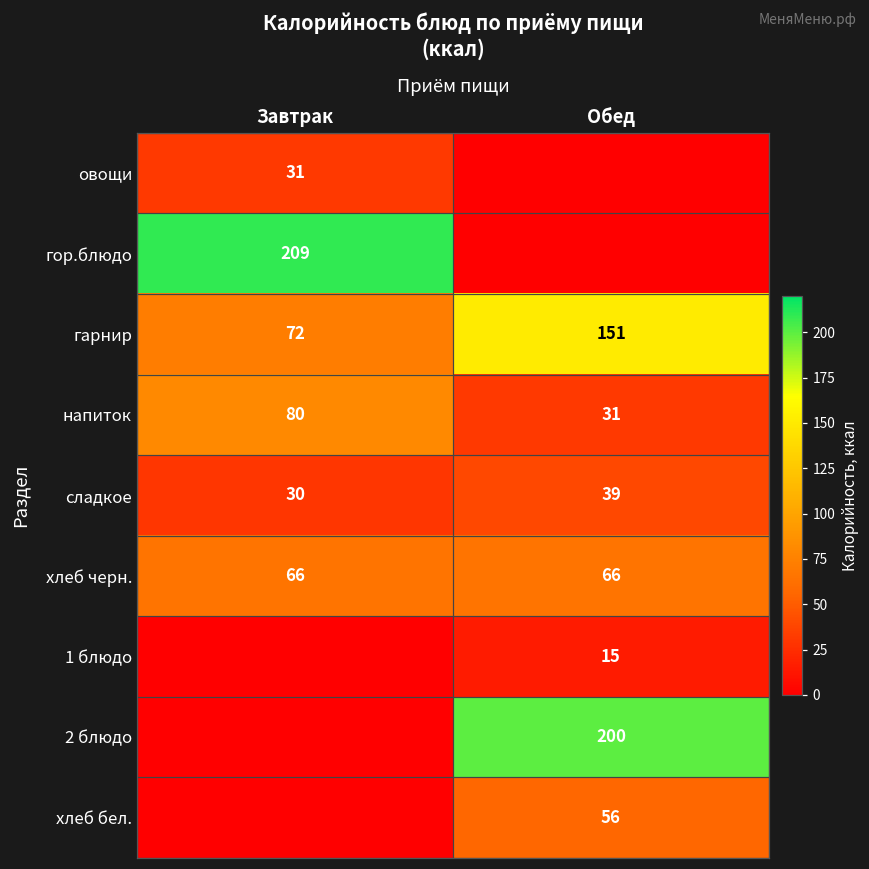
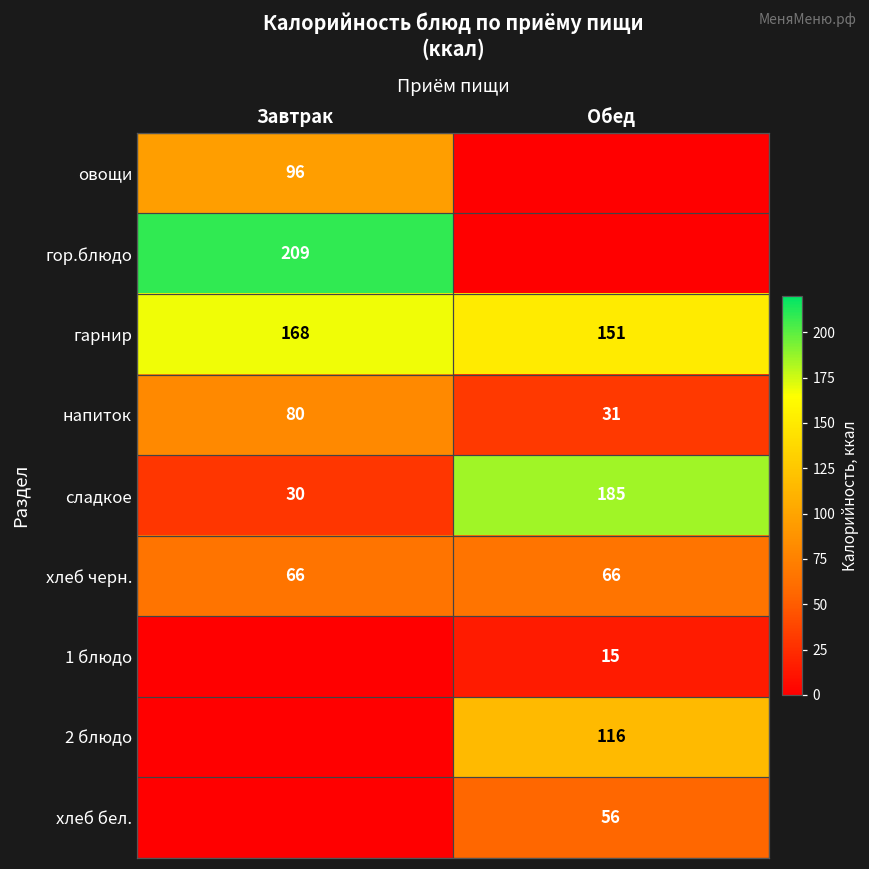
овощи, Завтрак: 31 -> 96
гарнир, Завтрак: 72 -> 168
сладкое, Обед: 39 -> 185
2 блюдо, Обед: 200 -> 116
